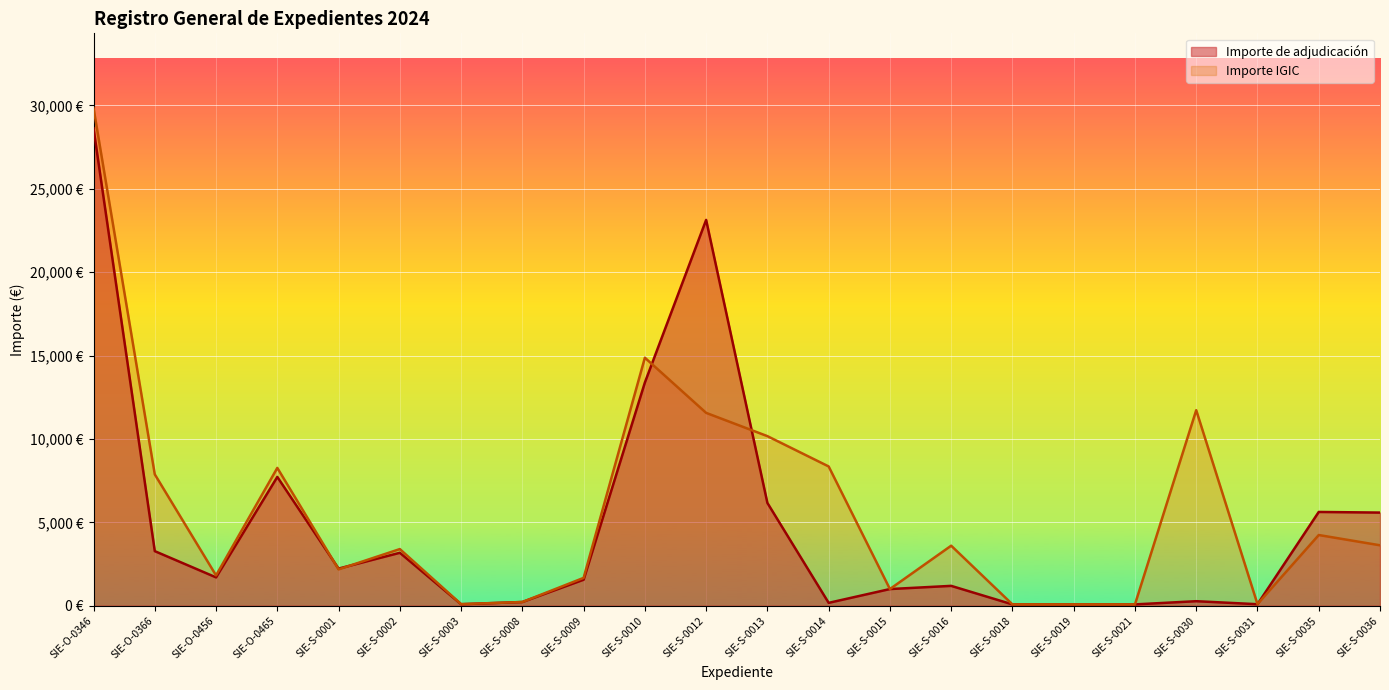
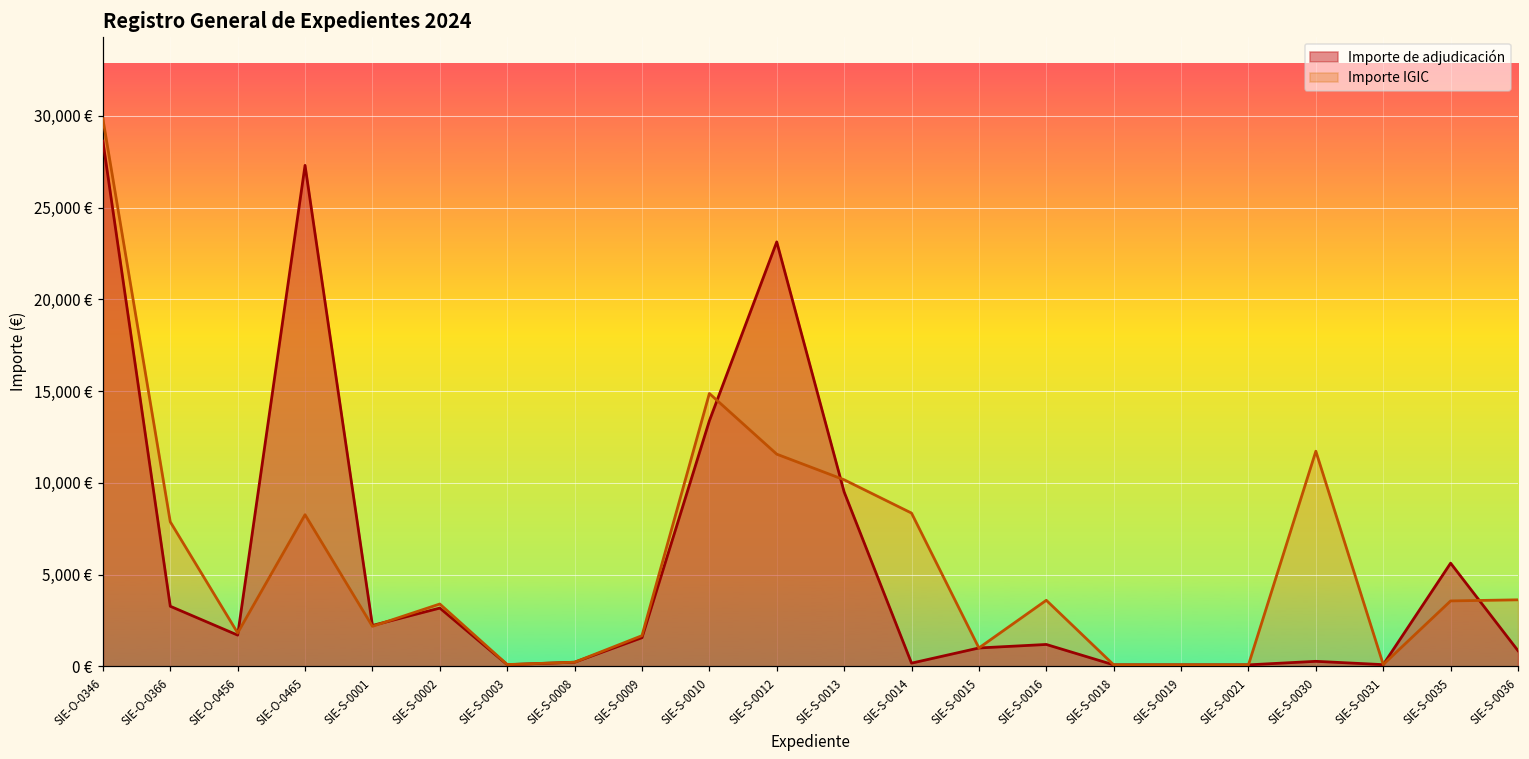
Importe de adjudicación, SIE-O-0465: 7,700 € -> 27,300 €
Importe de adjudicación, SIE-S-0013: 6,200 € -> 9,500 €
Importe IGIC, SIE-S-0035: 4,200 € -> 3,600 €
Importe de adjudicación, SIE-S-0036: 5,600 € -> 900 €
